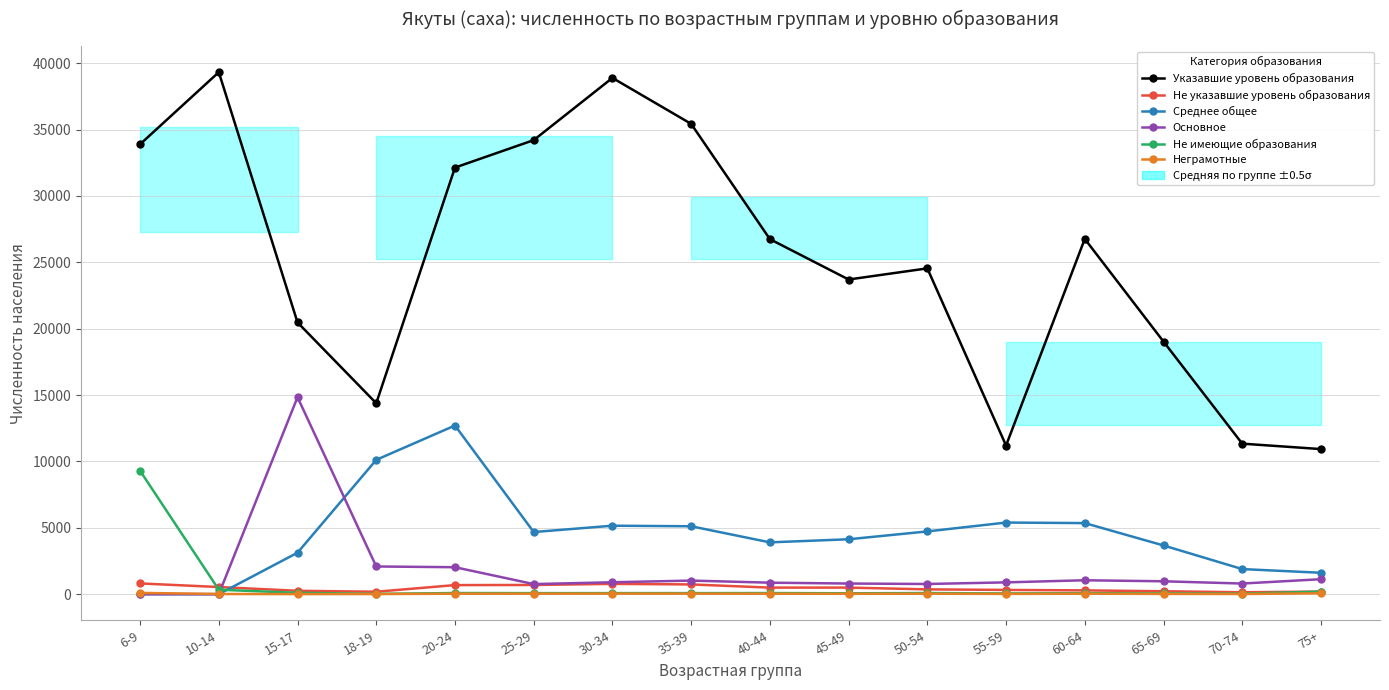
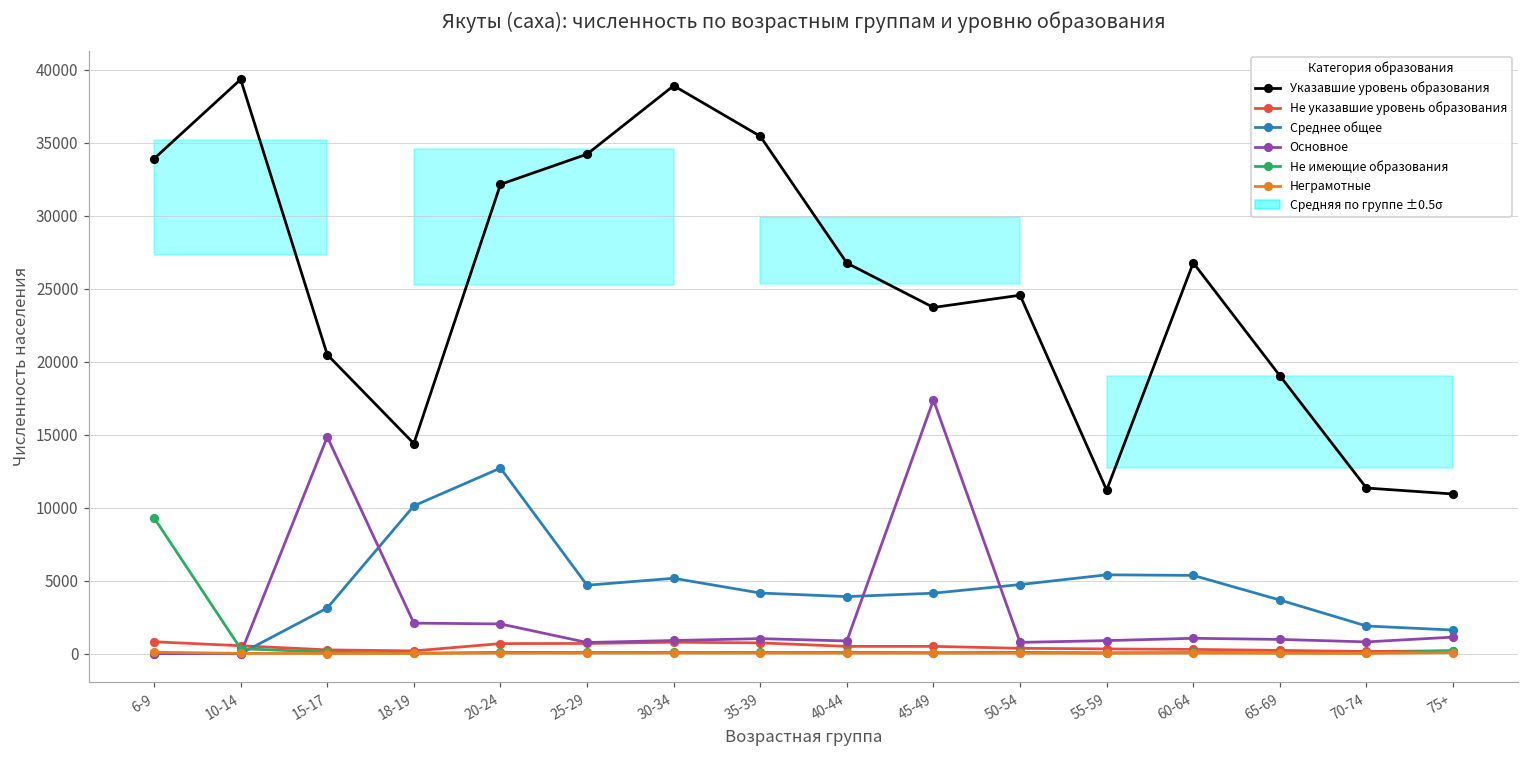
Среднее общее, 35-39: 5100 -> 4100
Основное, 45-49: 800 -> 17400
